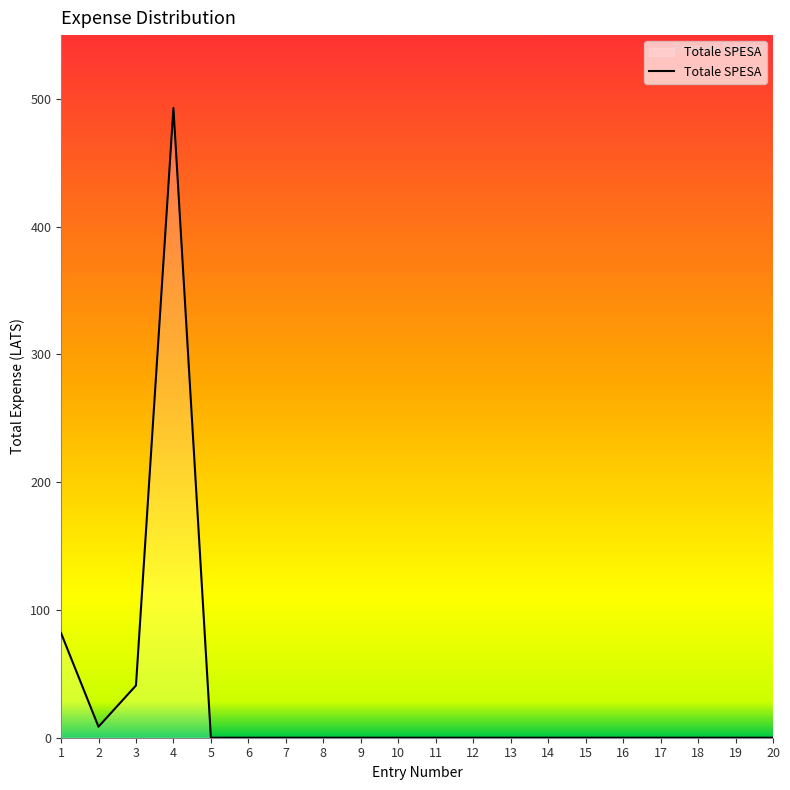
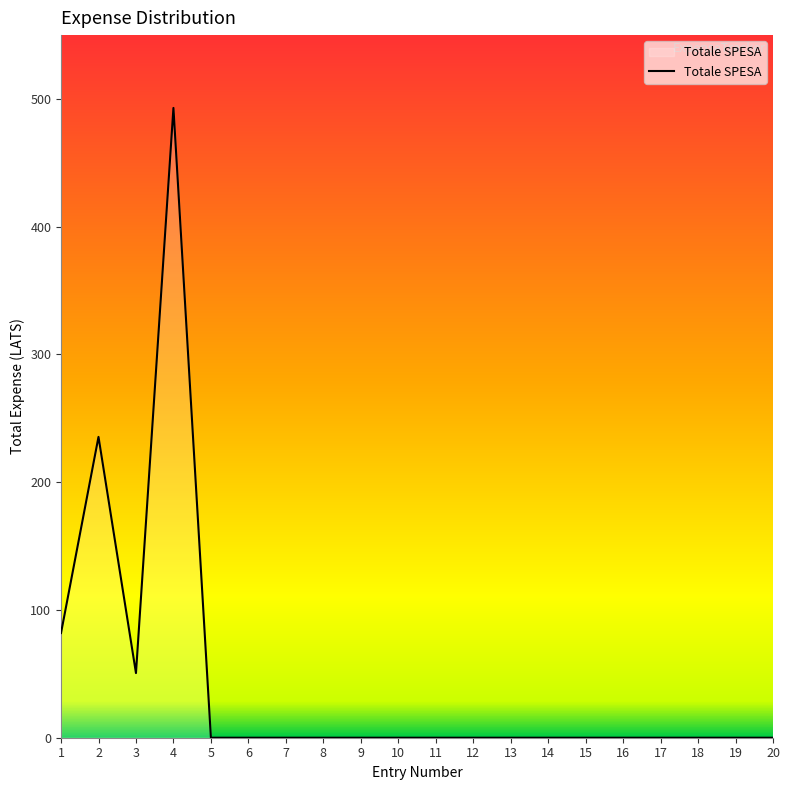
2: 9 -> 236
3: 41 -> 51
